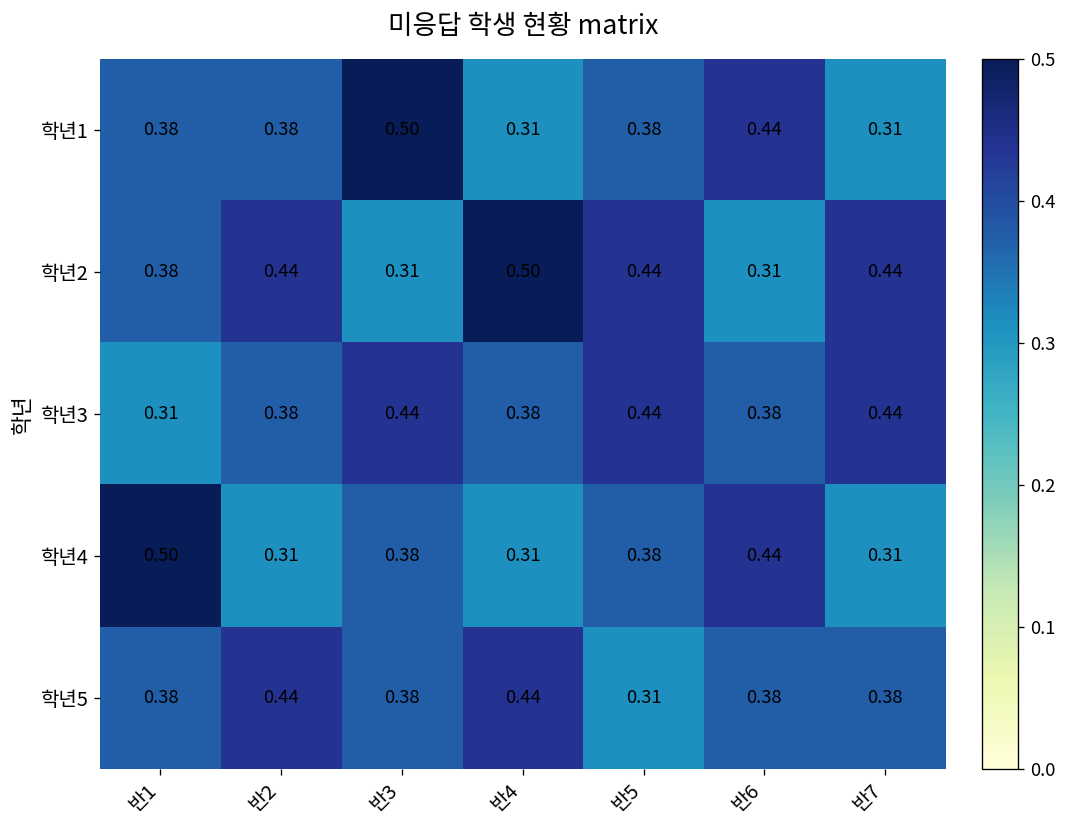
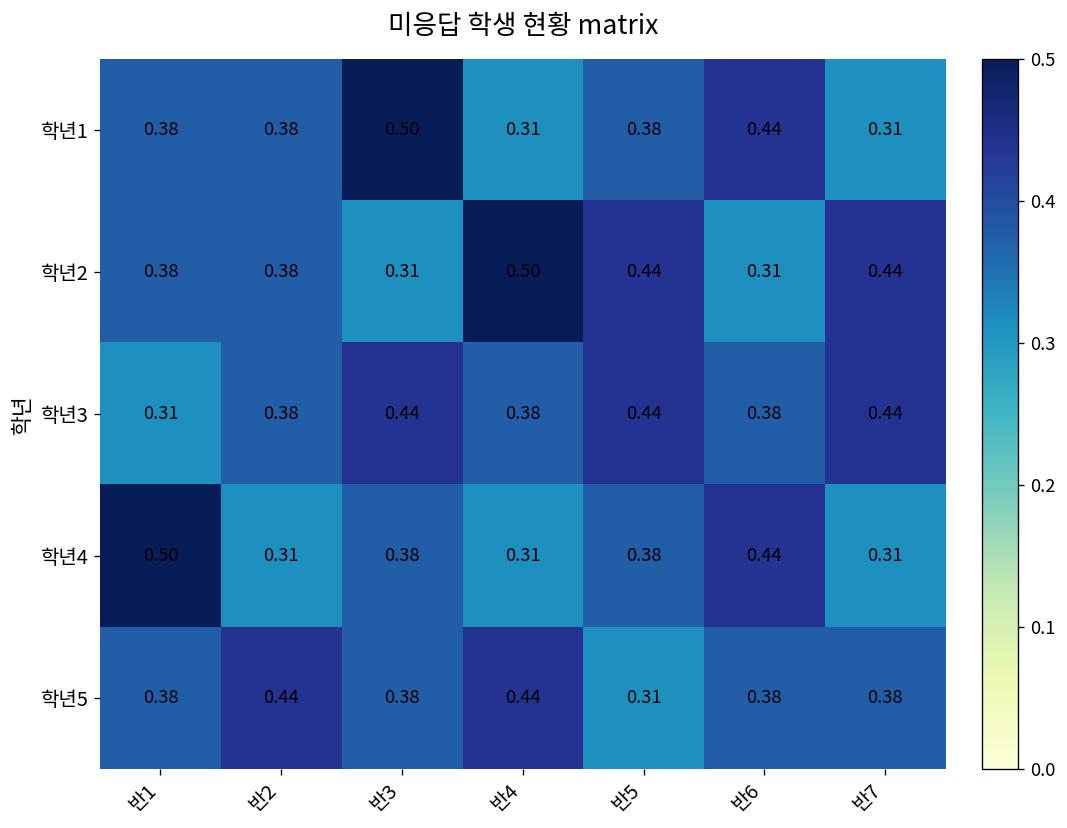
학년2, 반2: 0.44 -> 0.38
